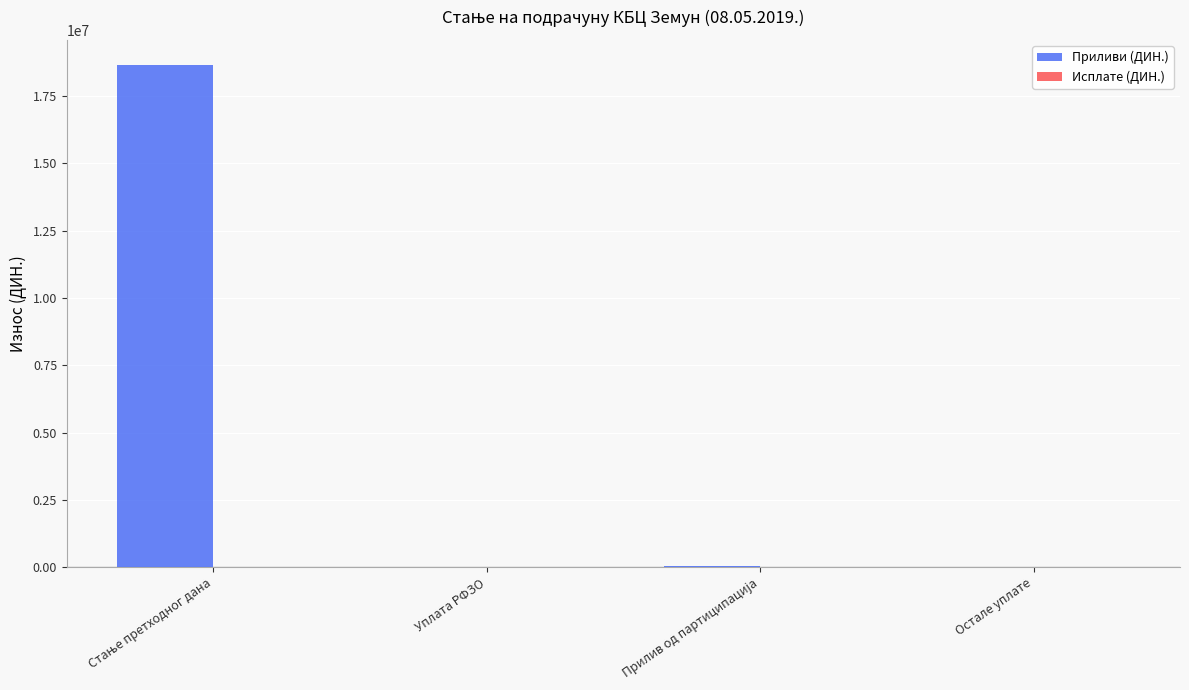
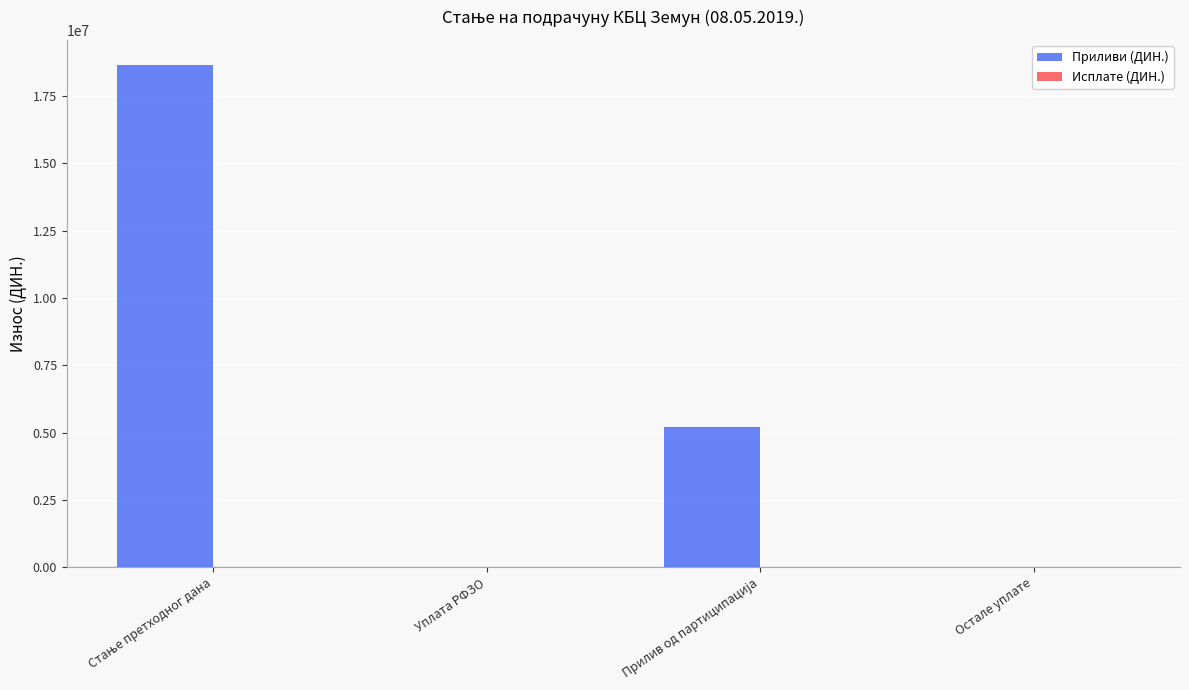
Приливи (ДИН.), Прилив од партиципација: 0 -> 5200000
